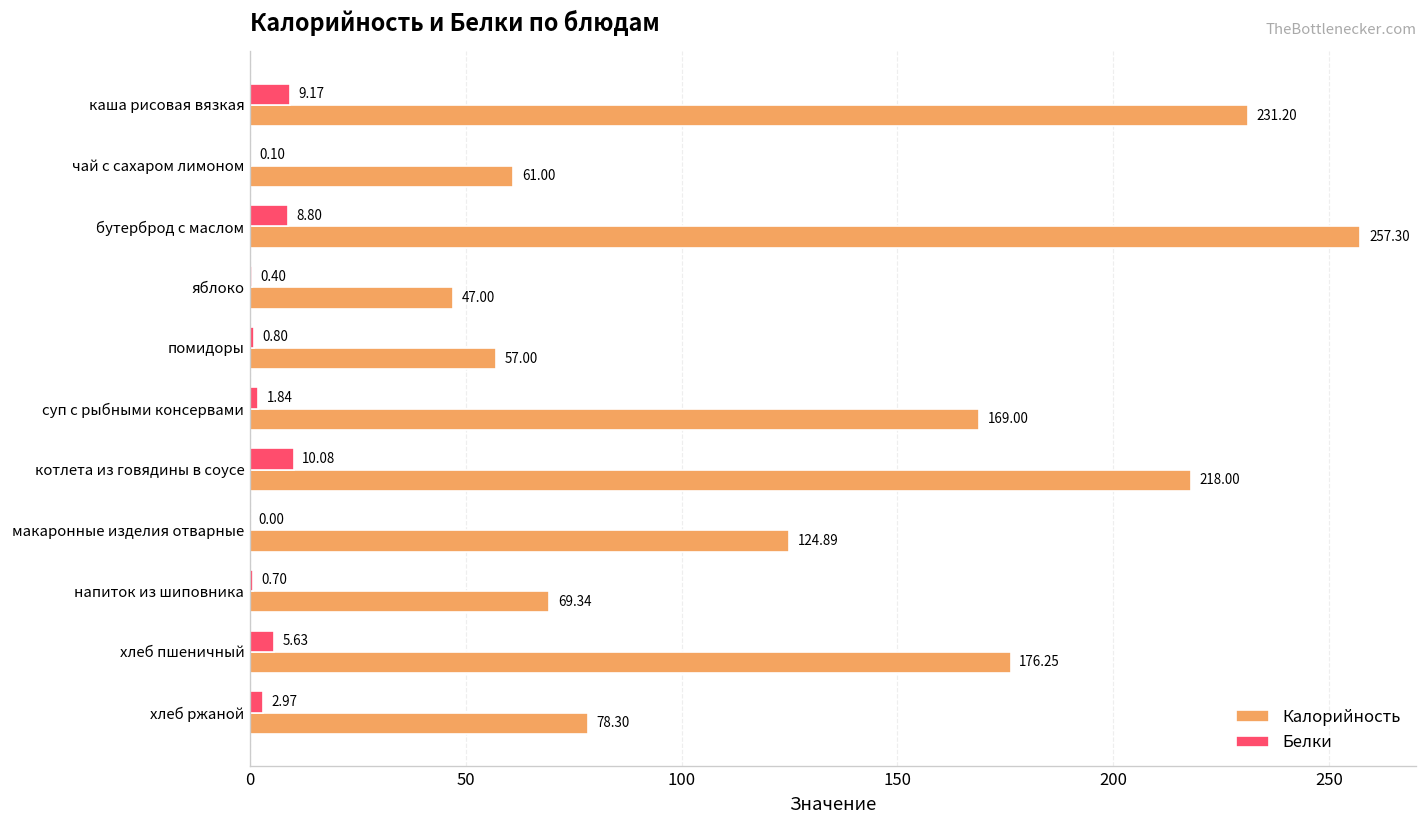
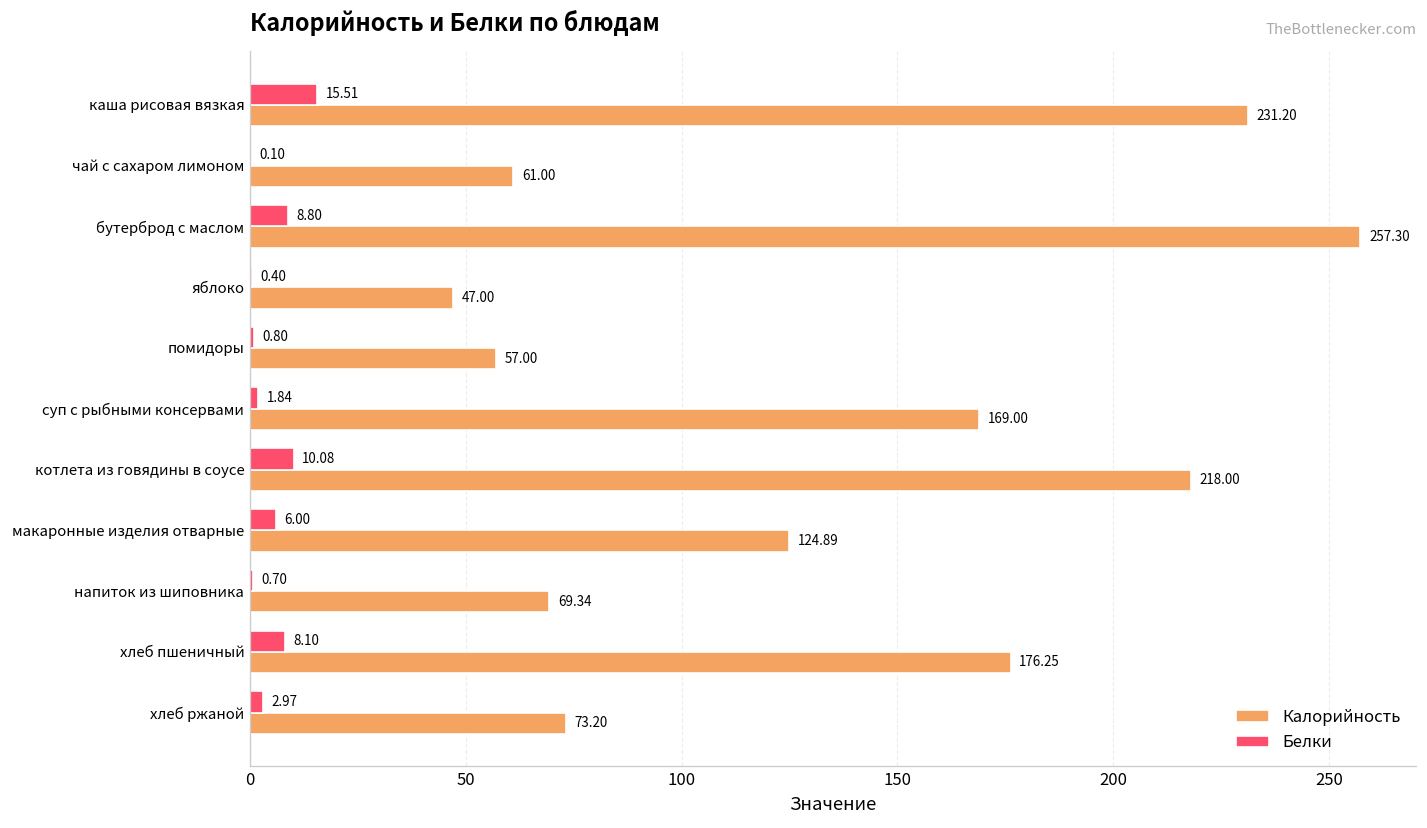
Белки, каша рисовая вязкая: 9.17 -> 15.51
Белки, макаронные изделия отварные: 0.00 -> 6.00
Белки, хлеб пшеничный: 5.63 -> 8.10
Калорийность, хлеб ржаной: 78.30 -> 73.20
